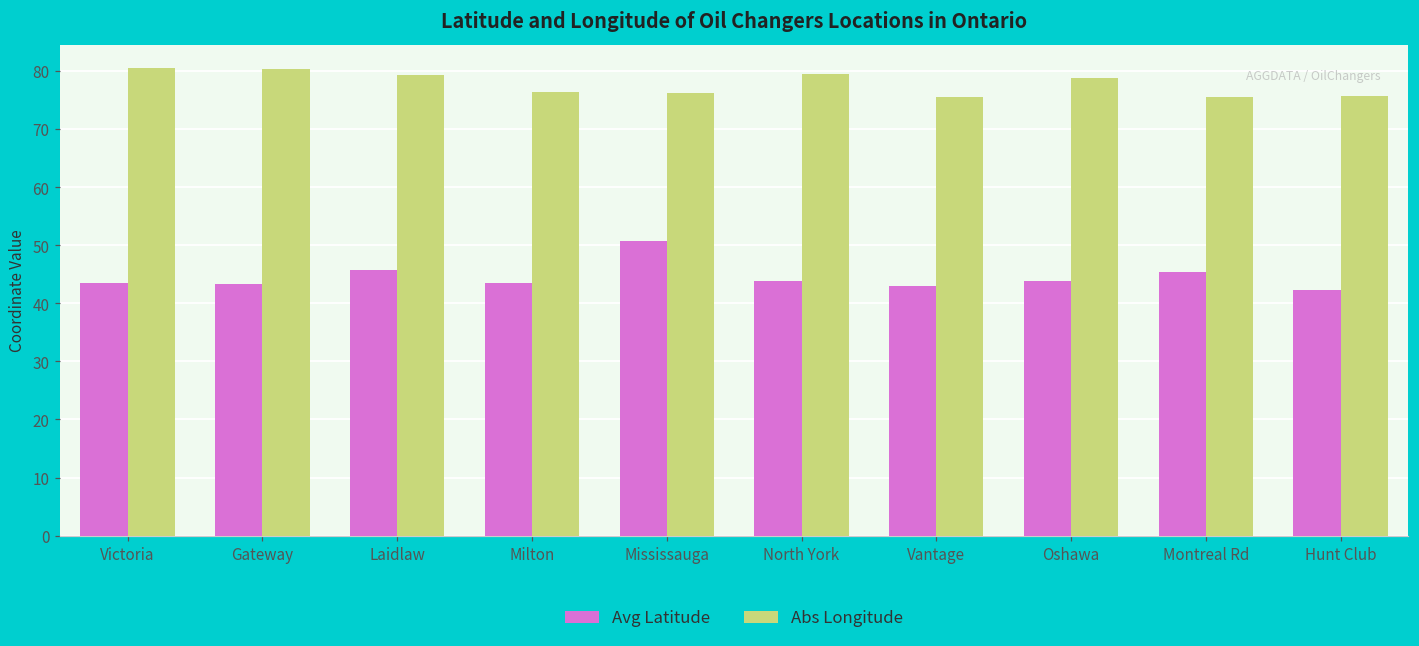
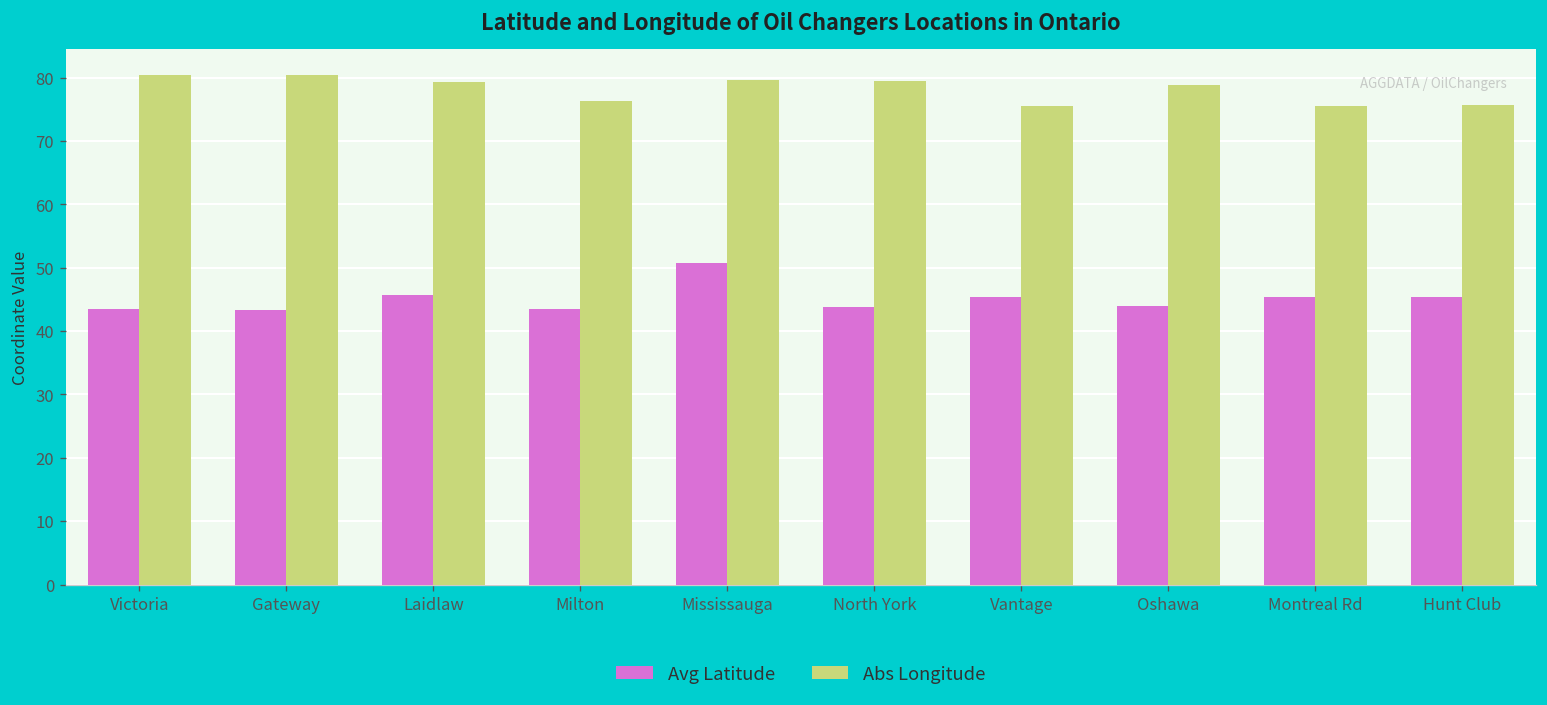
Abs Longitude, Mississauga: 76 -> 80
Avg Latitude, Vantage: 43 -> 45
Avg Latitude, Hunt Club: 42 -> 45
